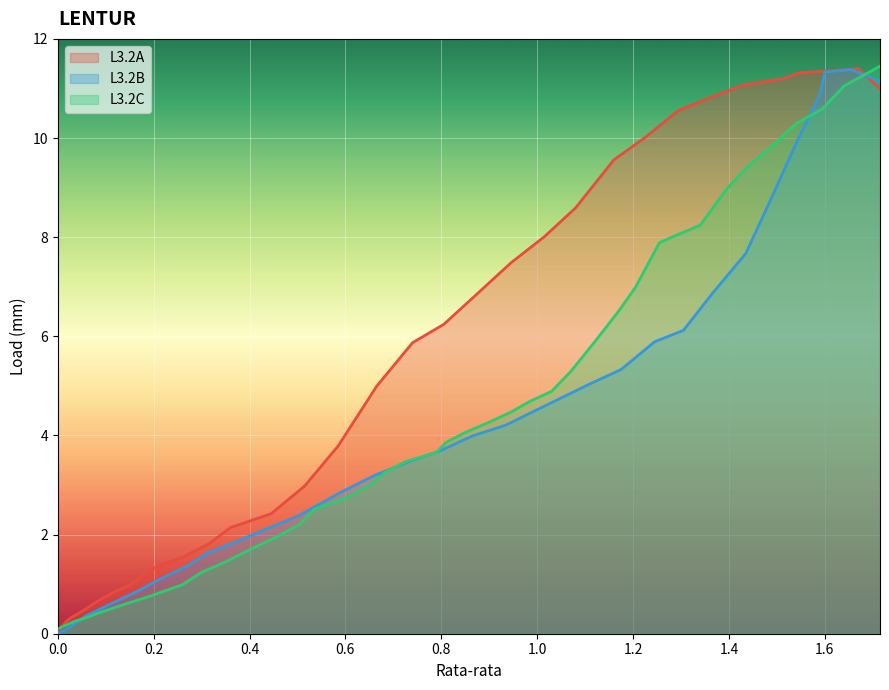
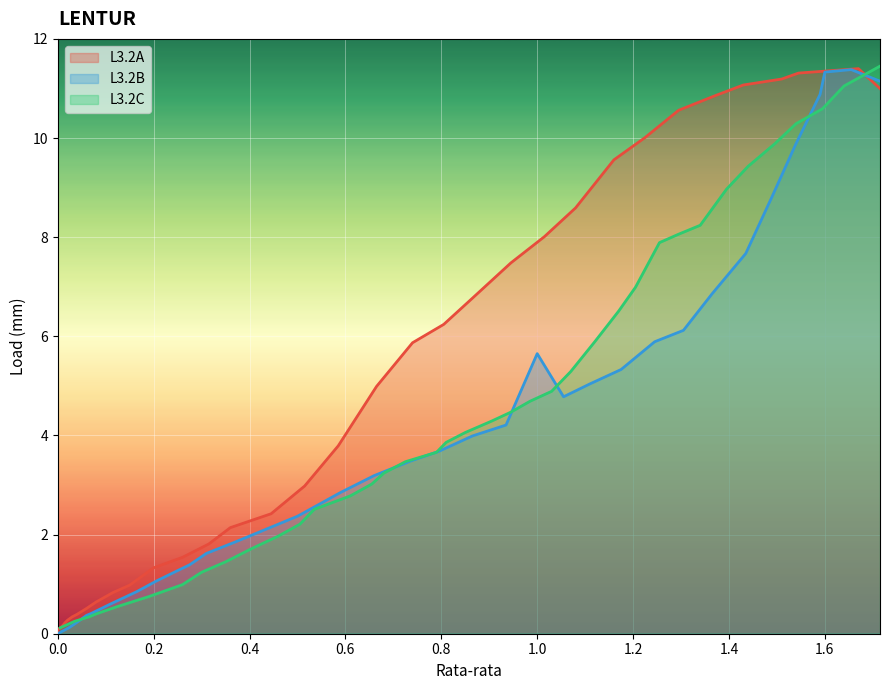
L3.2B, 1.0: 4.5 -> 5.7
